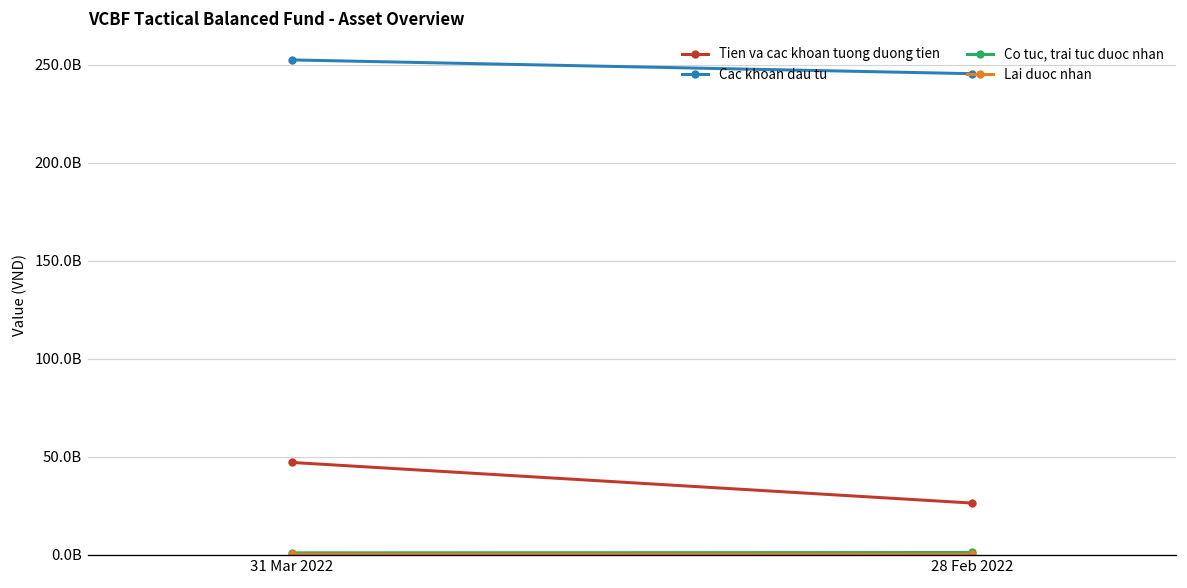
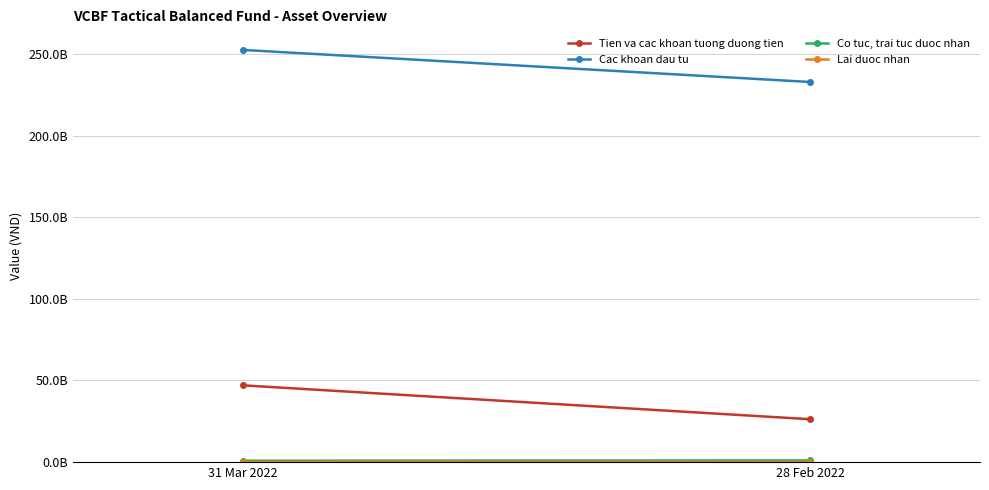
Cac khoan dau tu, 28 Feb 2022: 245000000000 -> 233000000000
